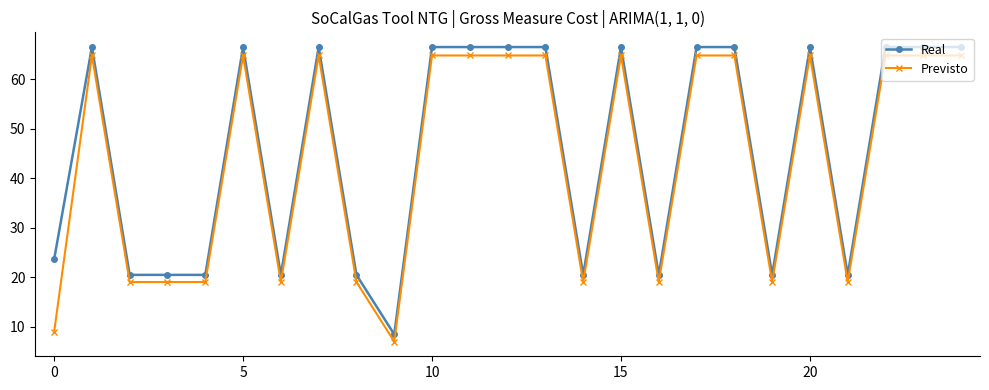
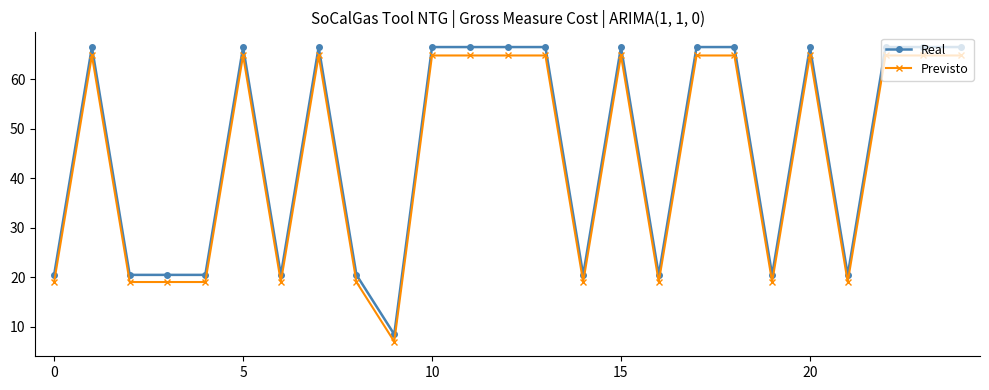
Real, 0: 24 -> 20
Previsto, 0: 9 -> 19
